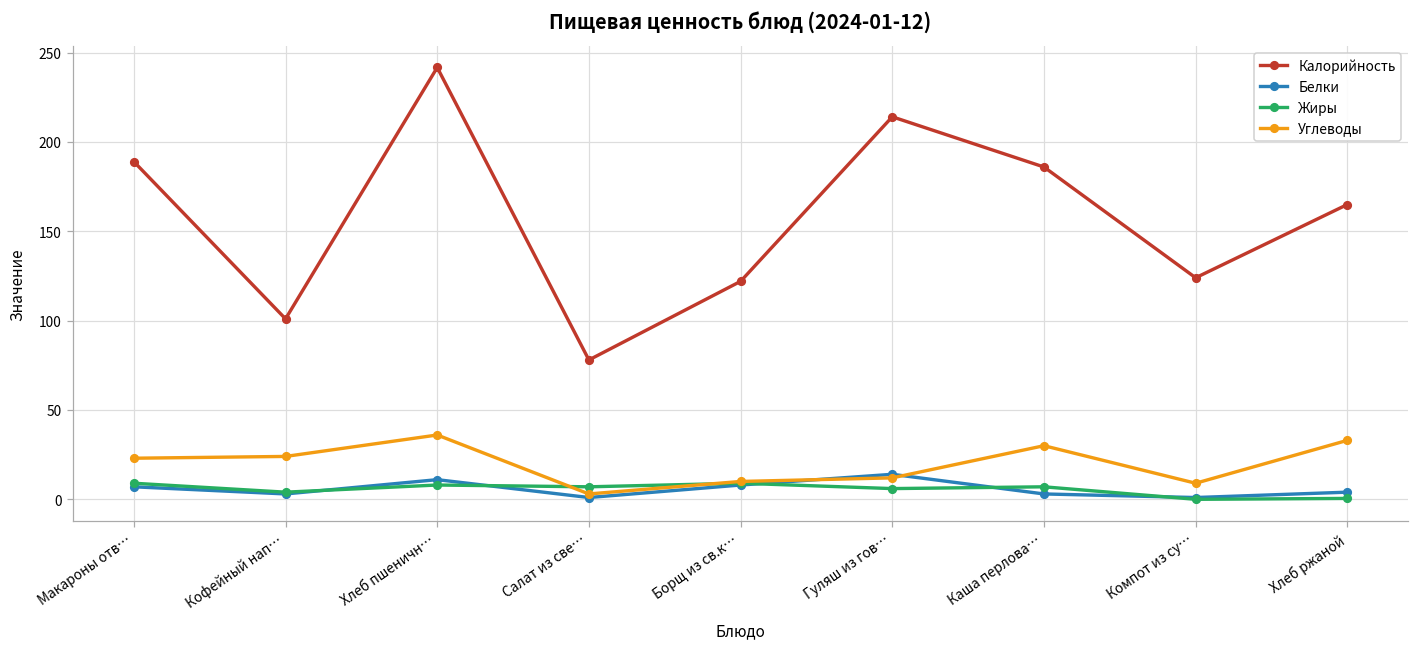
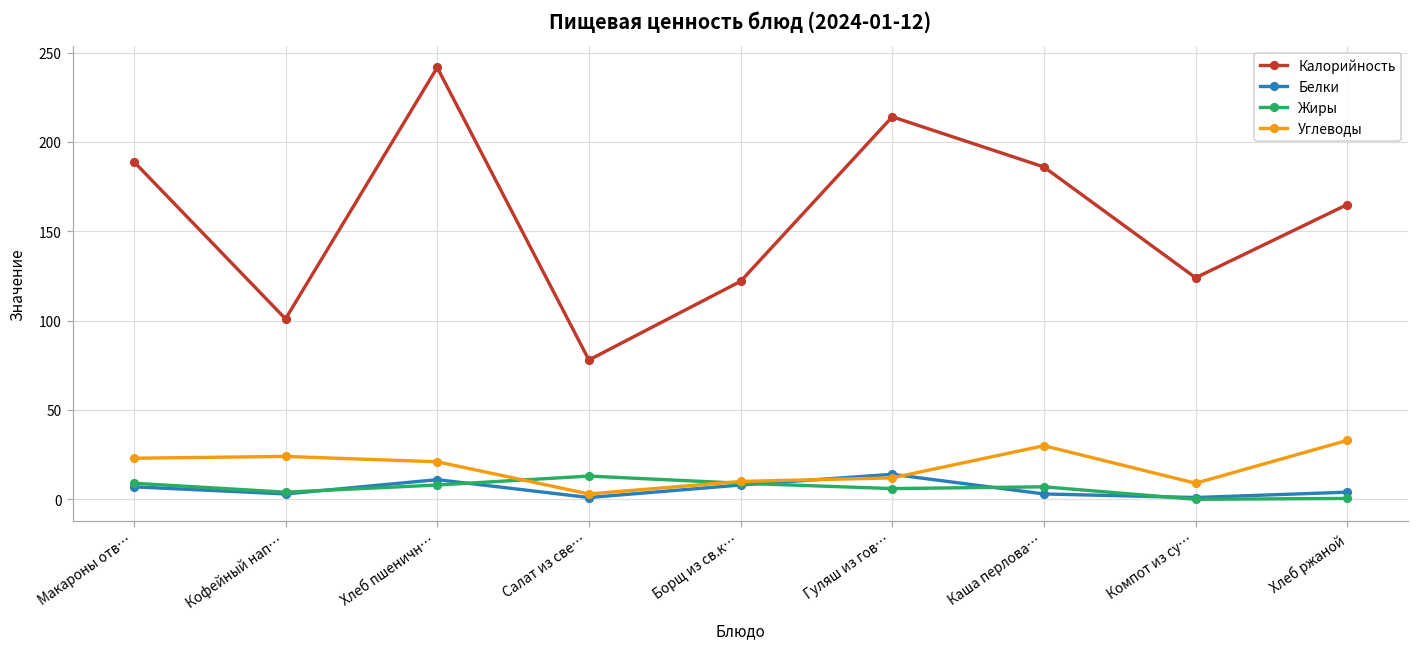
Углеводы, Хлеб пшеничн…: 36 -> 21
Жиры, Салат из све…: 7 -> 13
